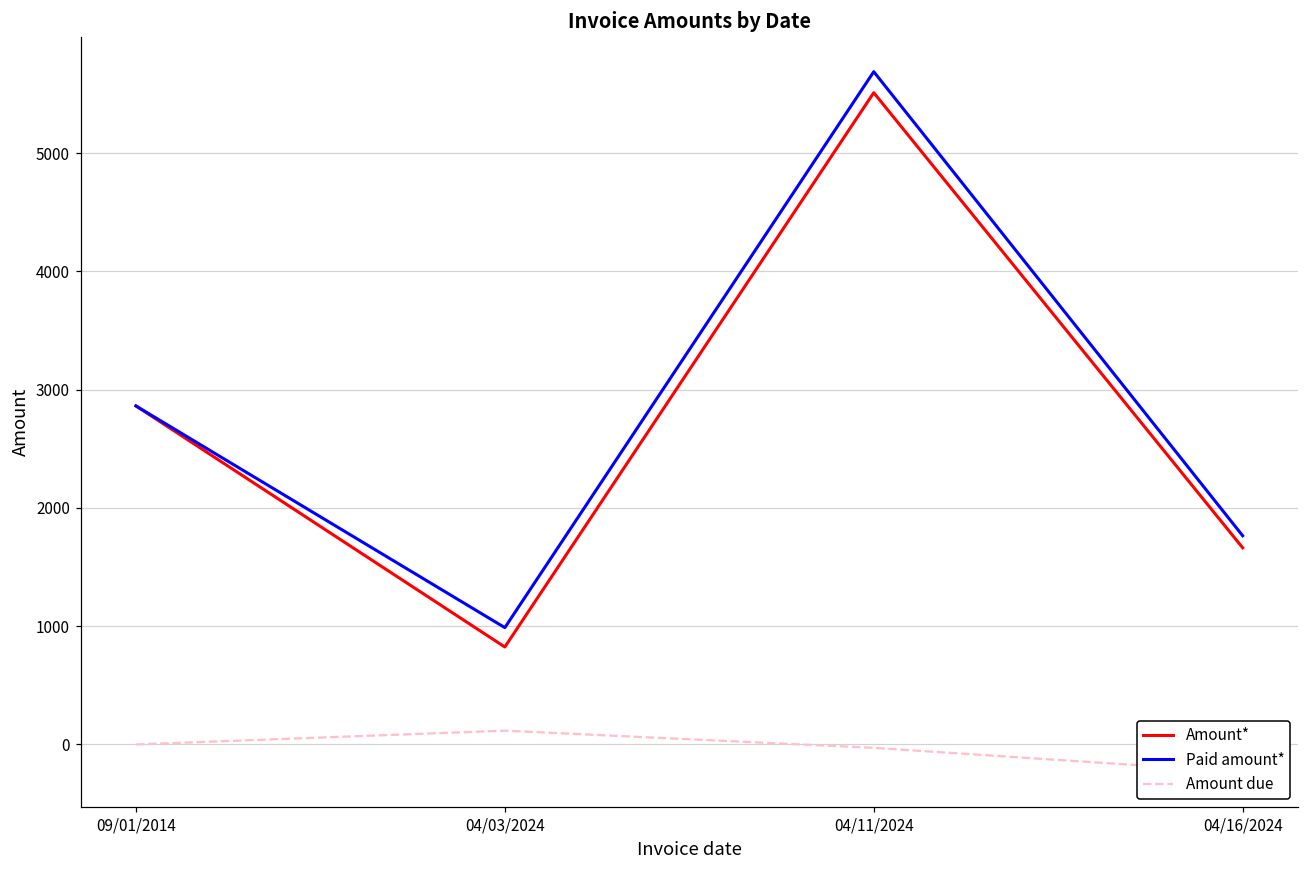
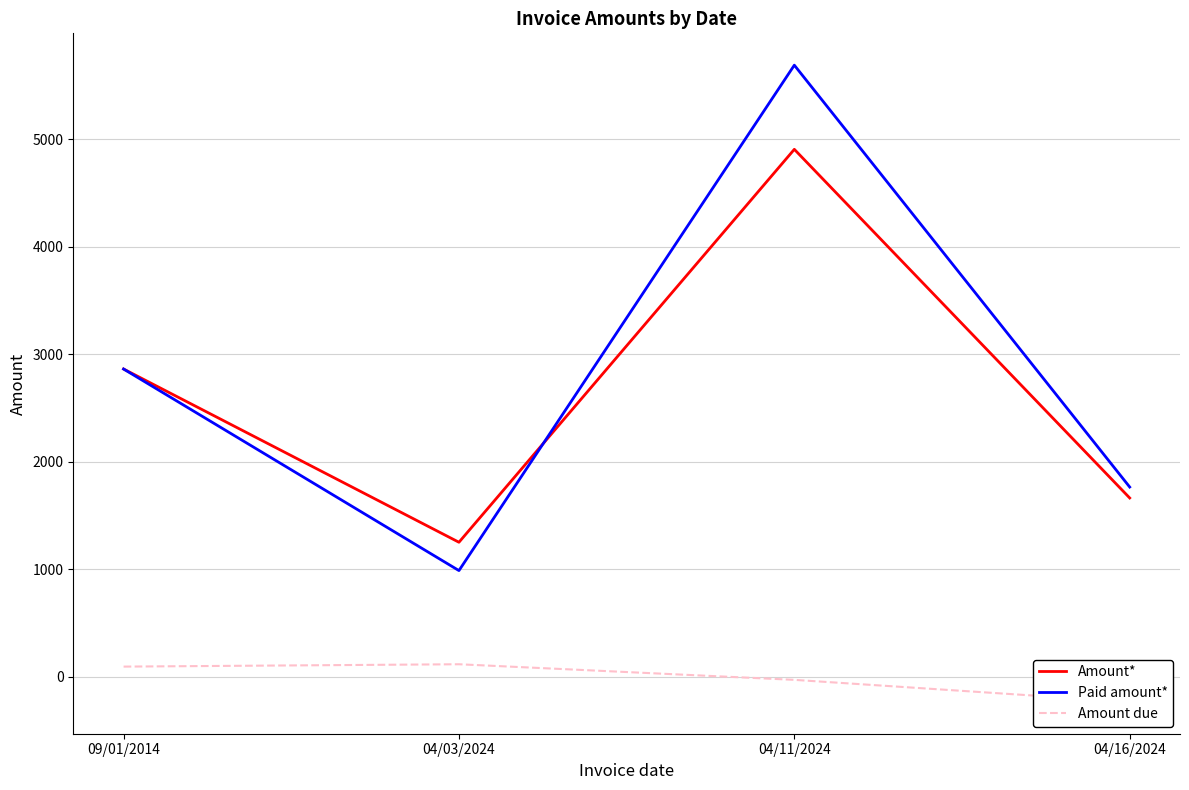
Amount due, 09/01/2014: 0 -> 90
Amount*, 04/03/2024: 820 -> 1250
Amount*, 04/11/2024: 5510 -> 4910
